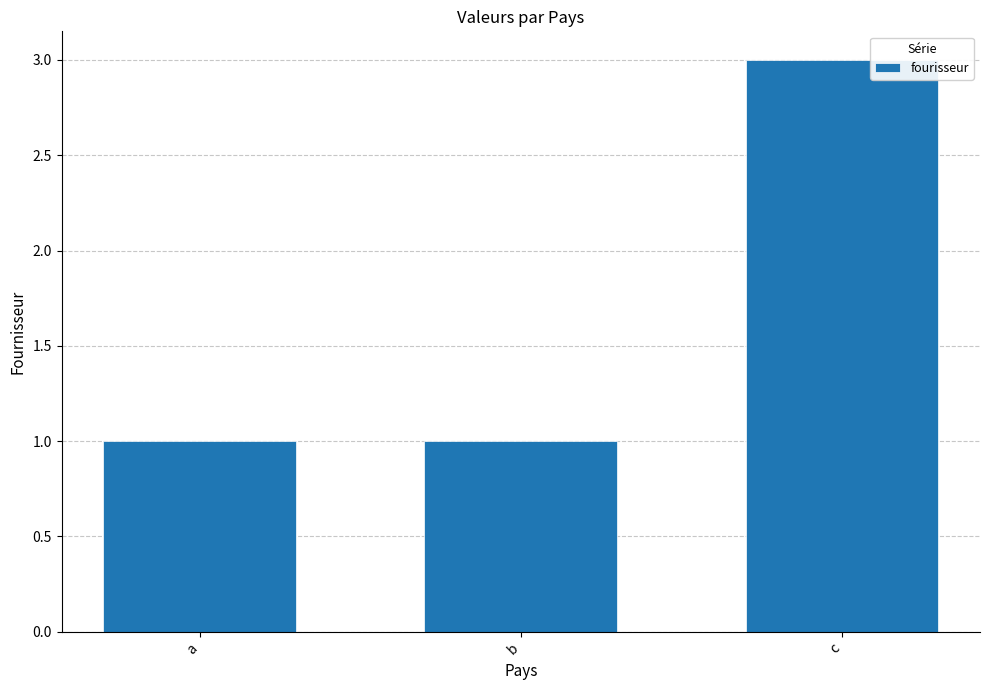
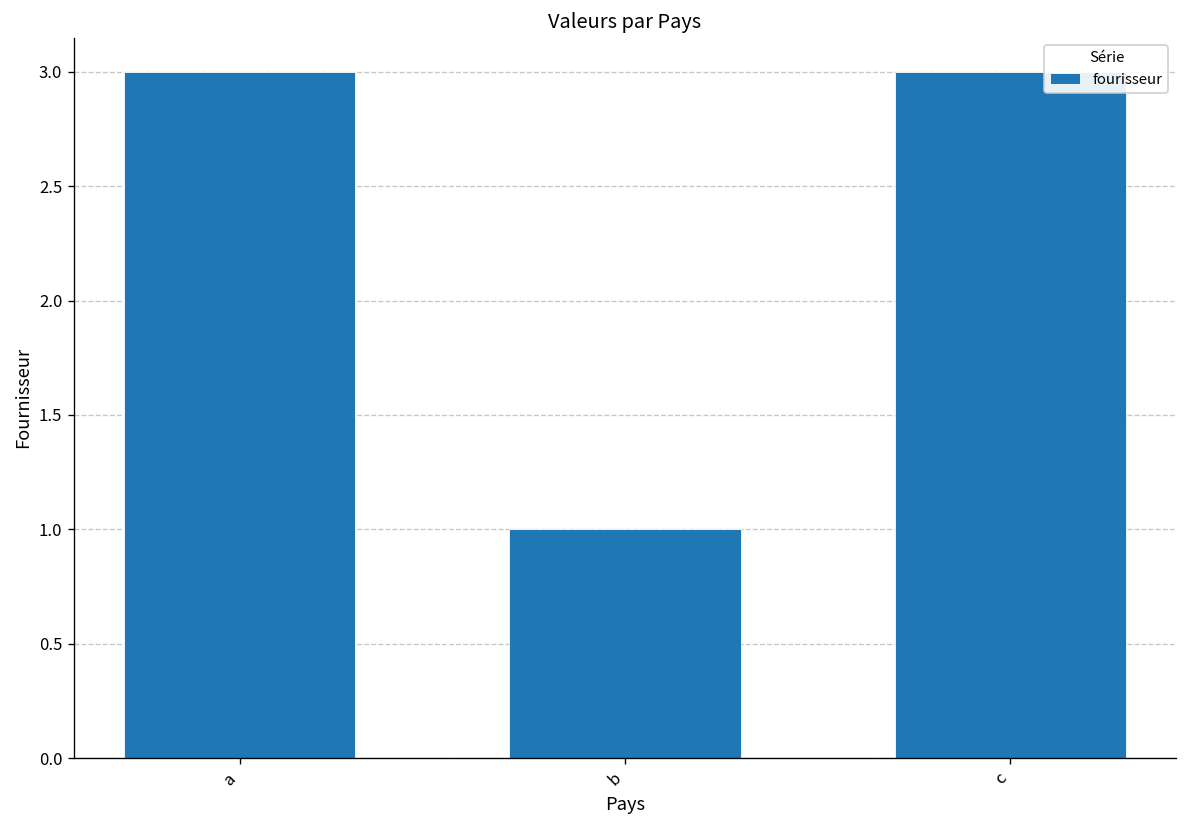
a: 1 -> 3
